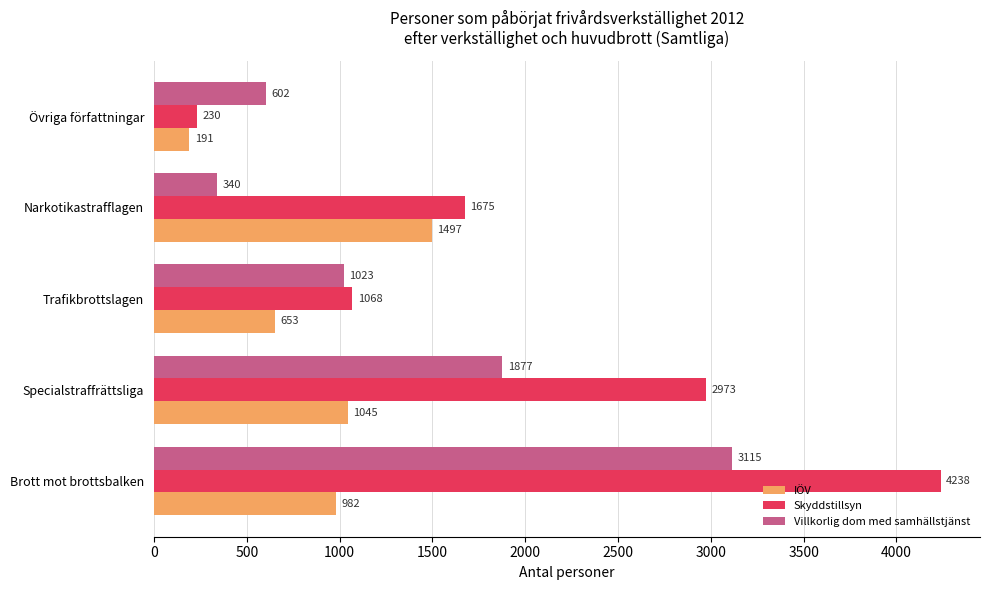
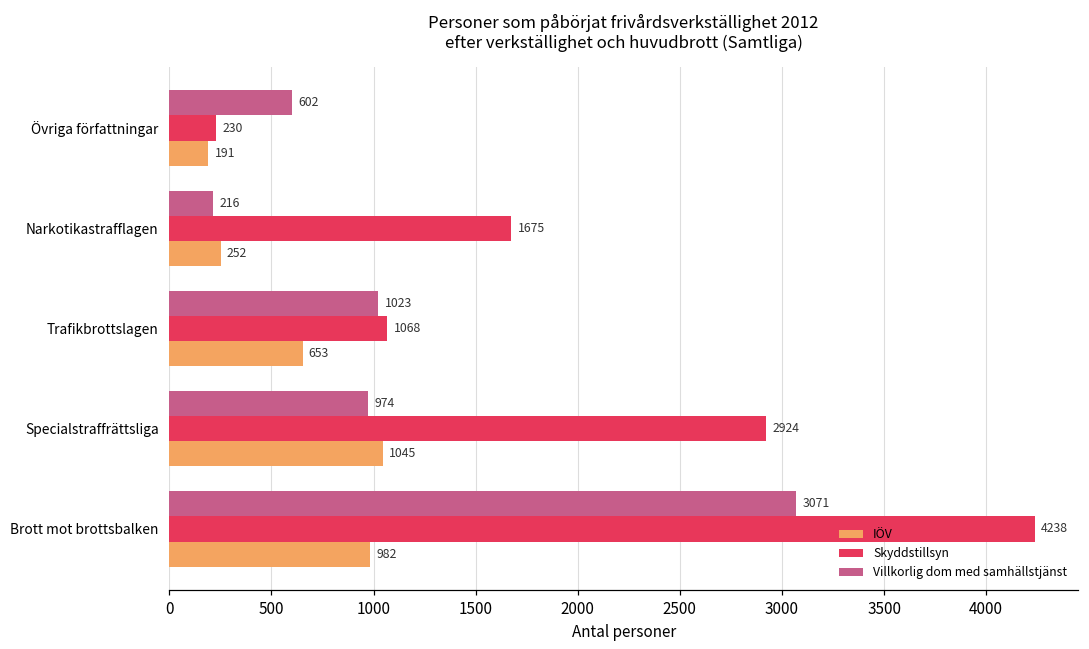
Villkorlig dom med samhällstjänst, Narkotikastrafflagen: 340 -> 216
IÖV, Narkotikastrafflagen: 1497 -> 252
Villkorlig dom med samhällstjänst, Specialstraffrättsliga: 1877 -> 974
Skyddstillsyn, Specialstraffrättsliga: 2973 -> 2924
Villkorlig dom med samhällstjänst, Brott mot brottsbalken: 3115 -> 3071
